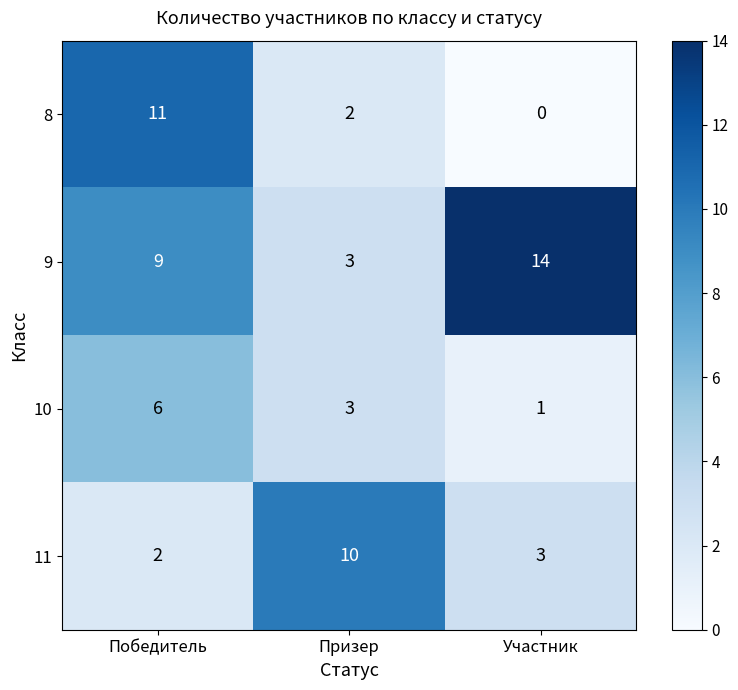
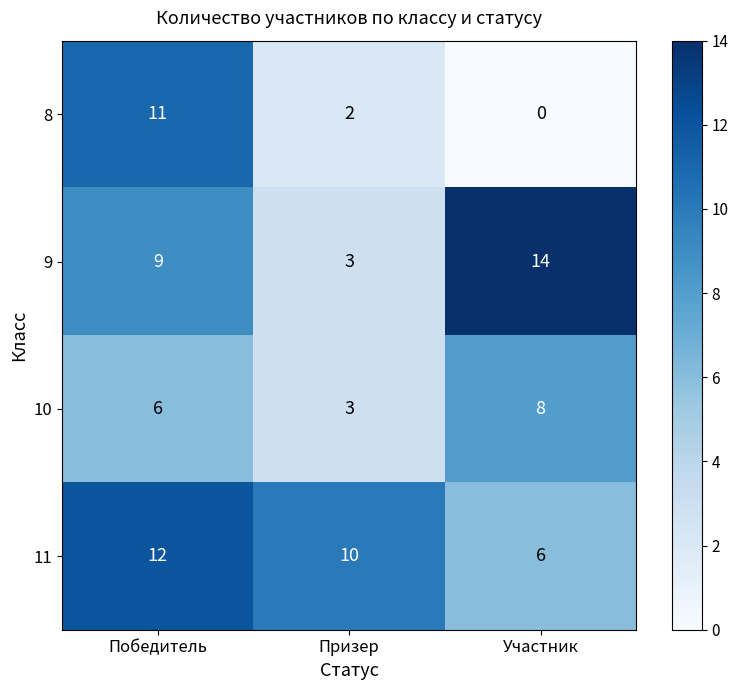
10, Участник: 1 -> 8
11, Победитель: 2 -> 12
11, Участник: 3 -> 6
